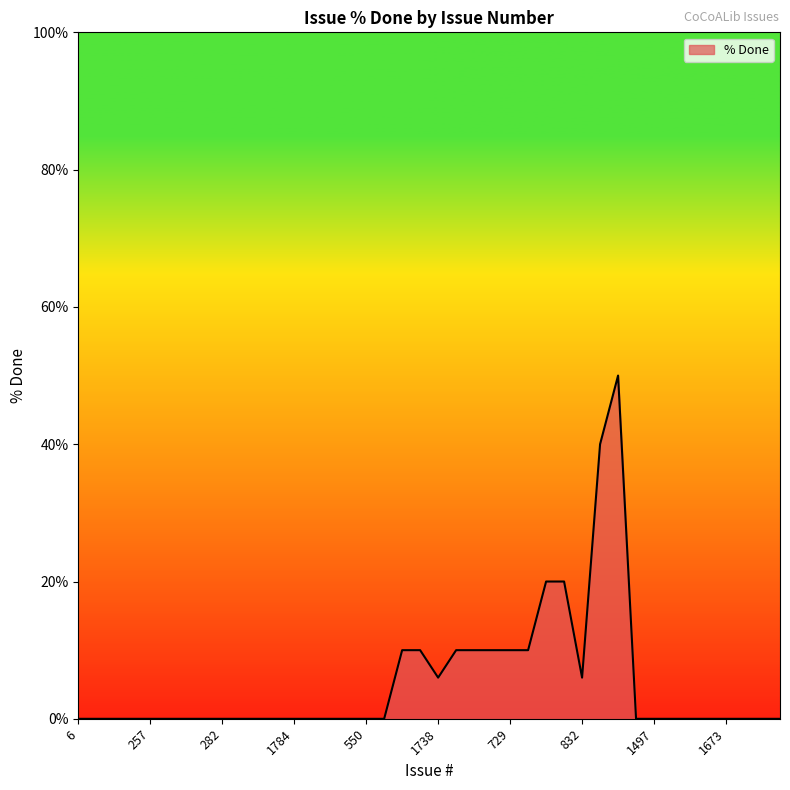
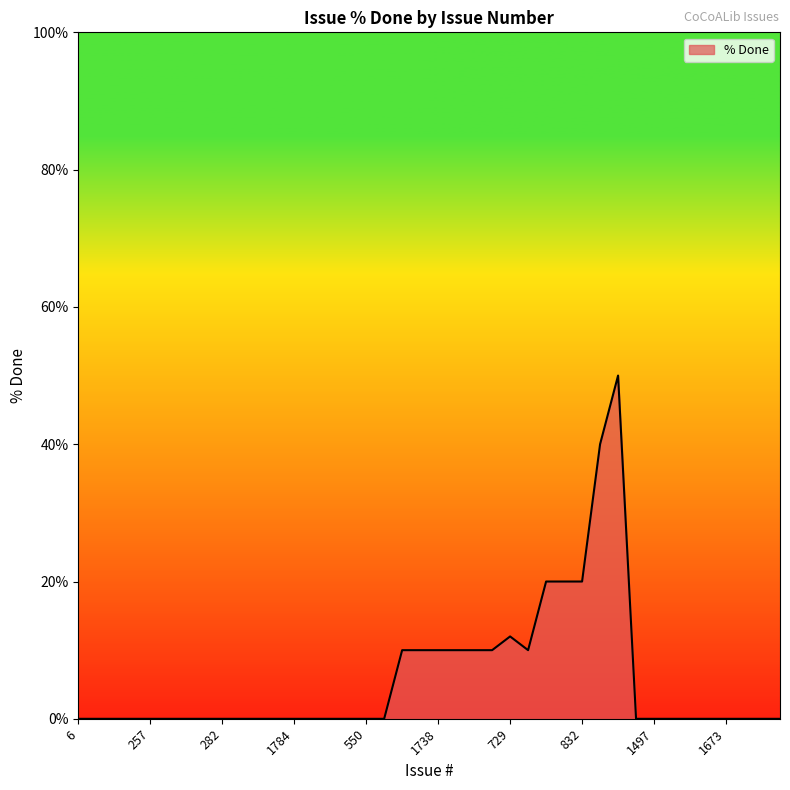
1738: 6% -> 10%
729: 10% -> 12%
832: 6% -> 20%
